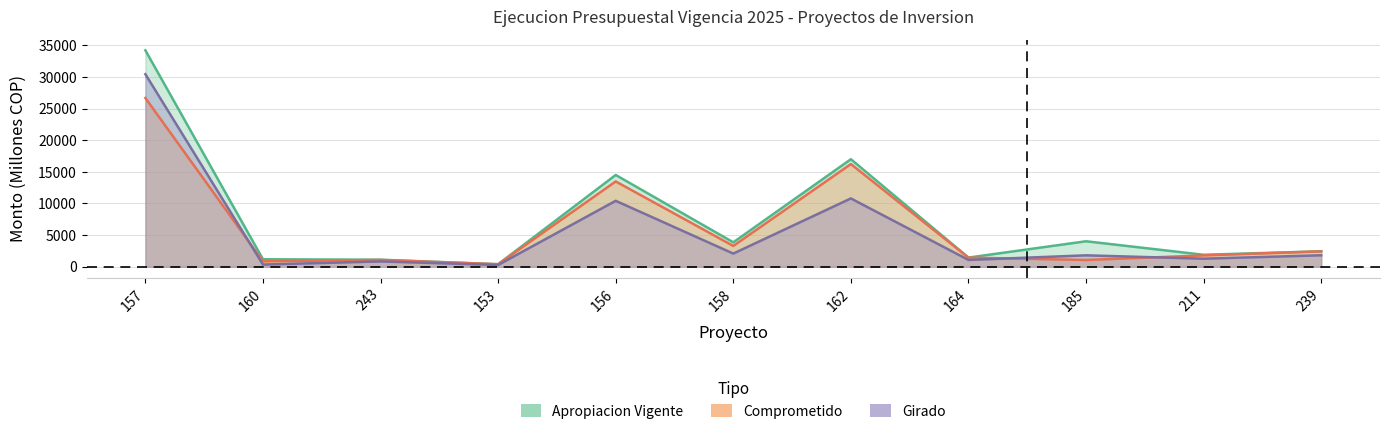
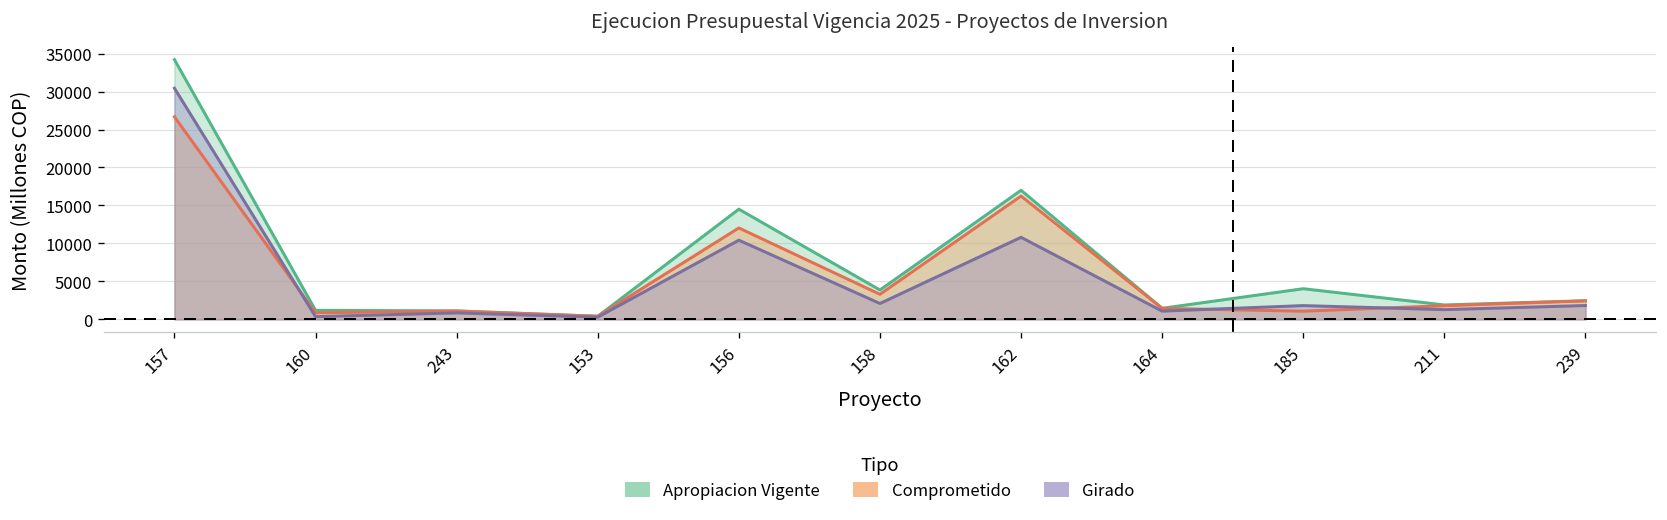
Comprometido, 156: 13000 -> 12000
